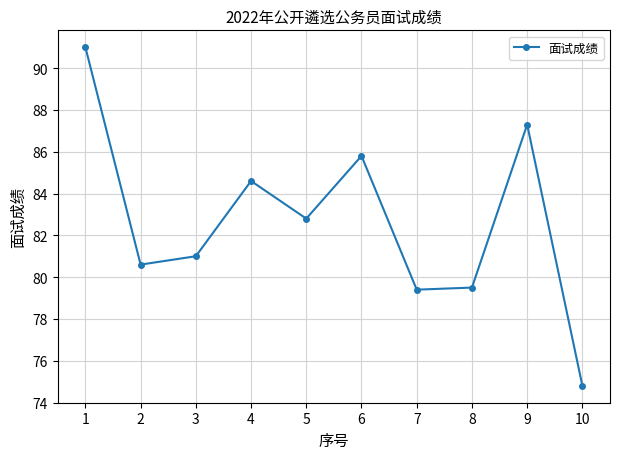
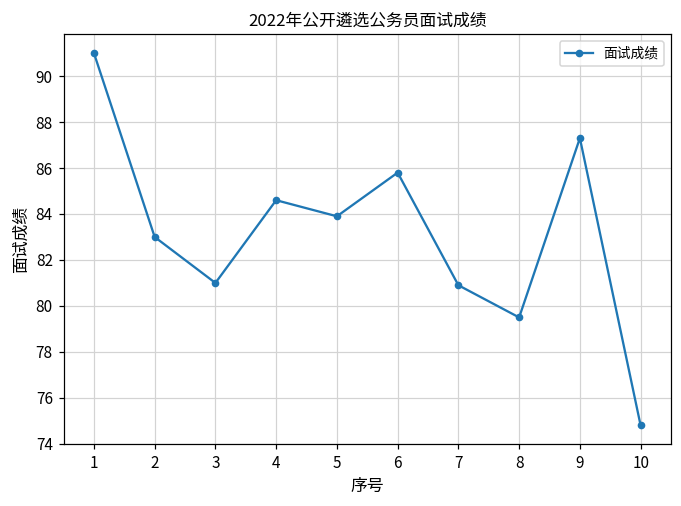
2: 80.6 -> 83.0
5: 82.8 -> 83.9
7: 79.4 -> 80.9
